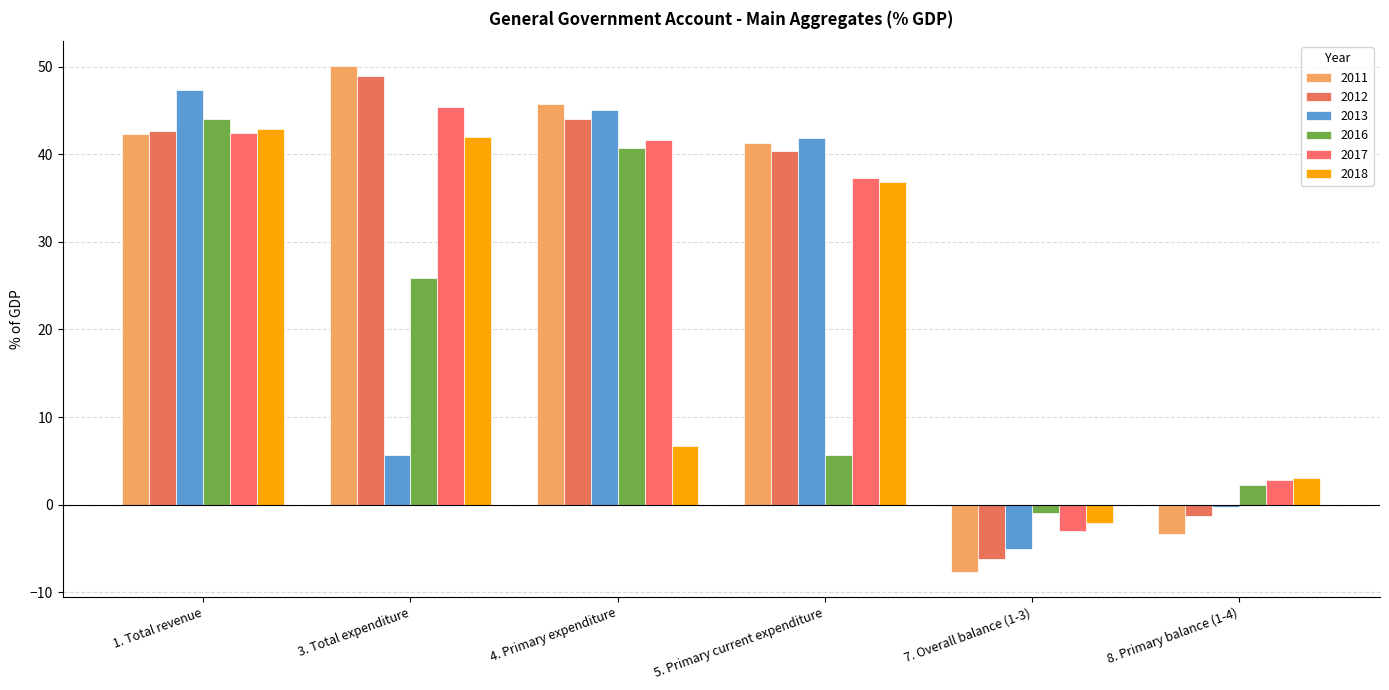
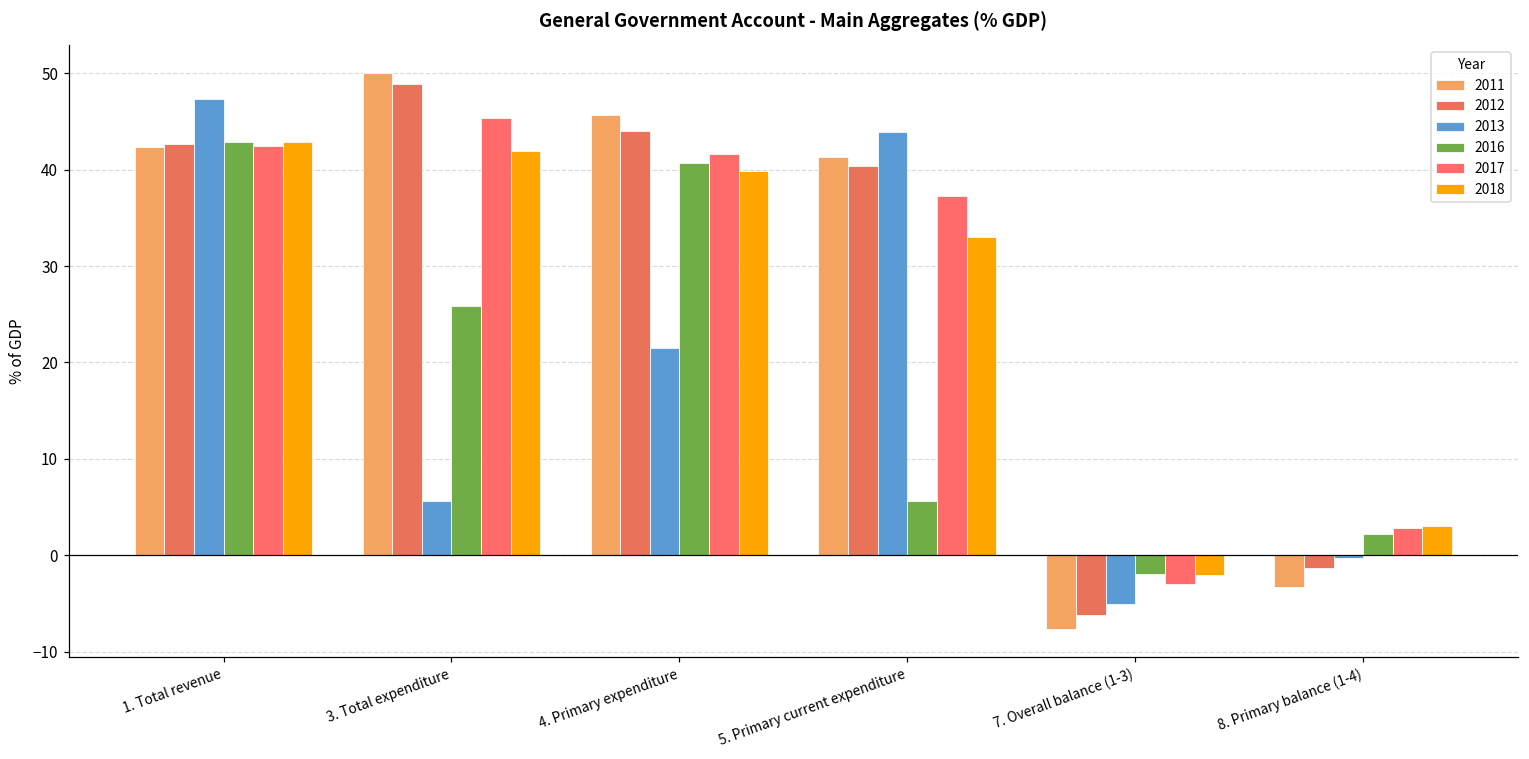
2016, 1. Total revenue: 44 -> 43
2013, 4. Primary expenditure: 45 -> 21
2018, 4. Primary expenditure: 7 -> 40
2013, 5. Primary current expenditure: 42 -> 44
2018, 5. Primary current expenditure: 37 -> 33
2016, 7. Overall balance (1-3): -1 -> -2
